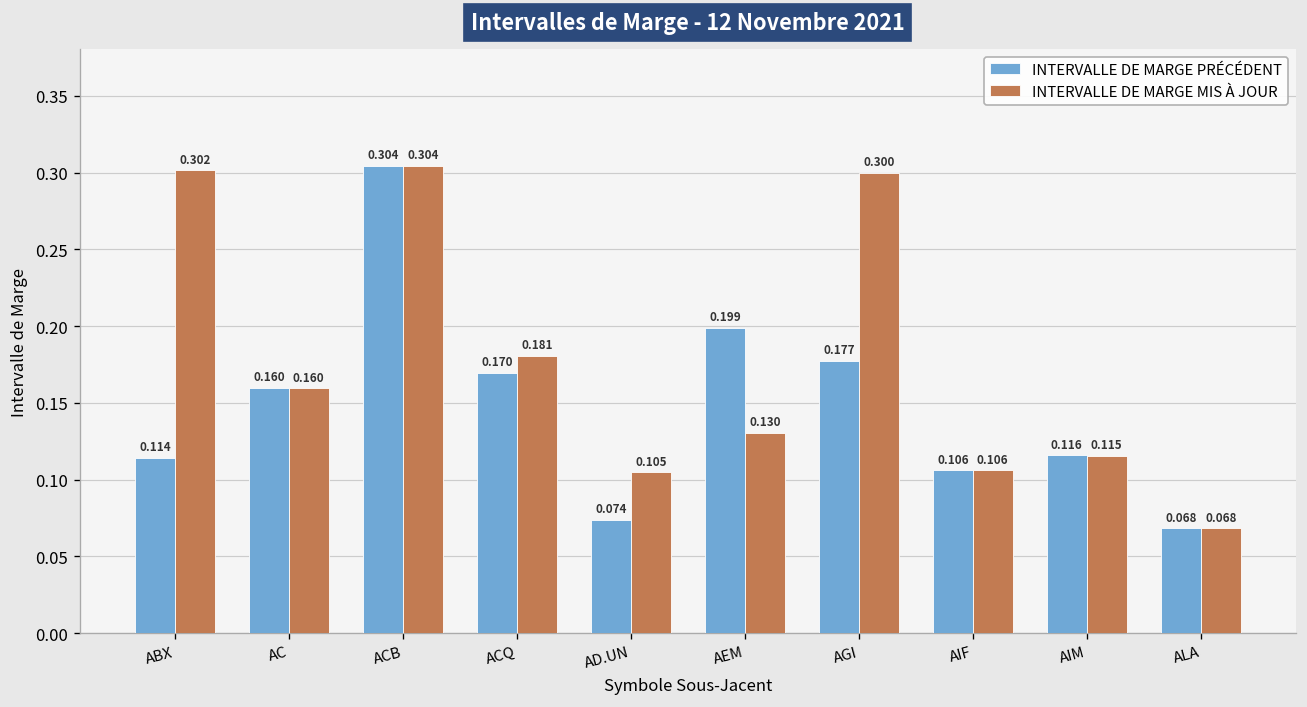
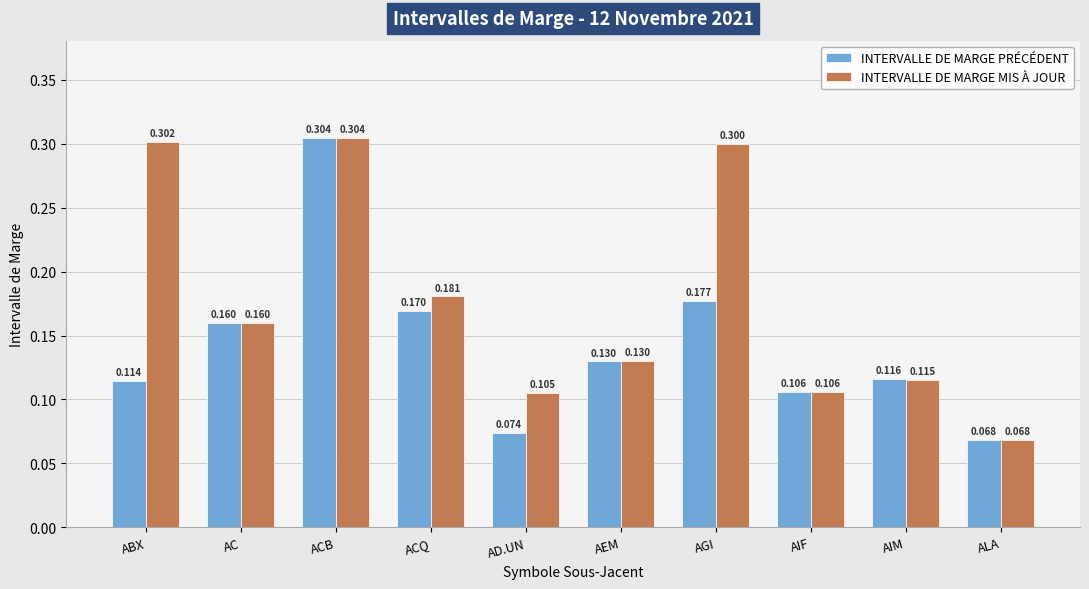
INTERVALLE DE MARGE PRÉCÉDENT, AEM: 0.199 -> 0.130
